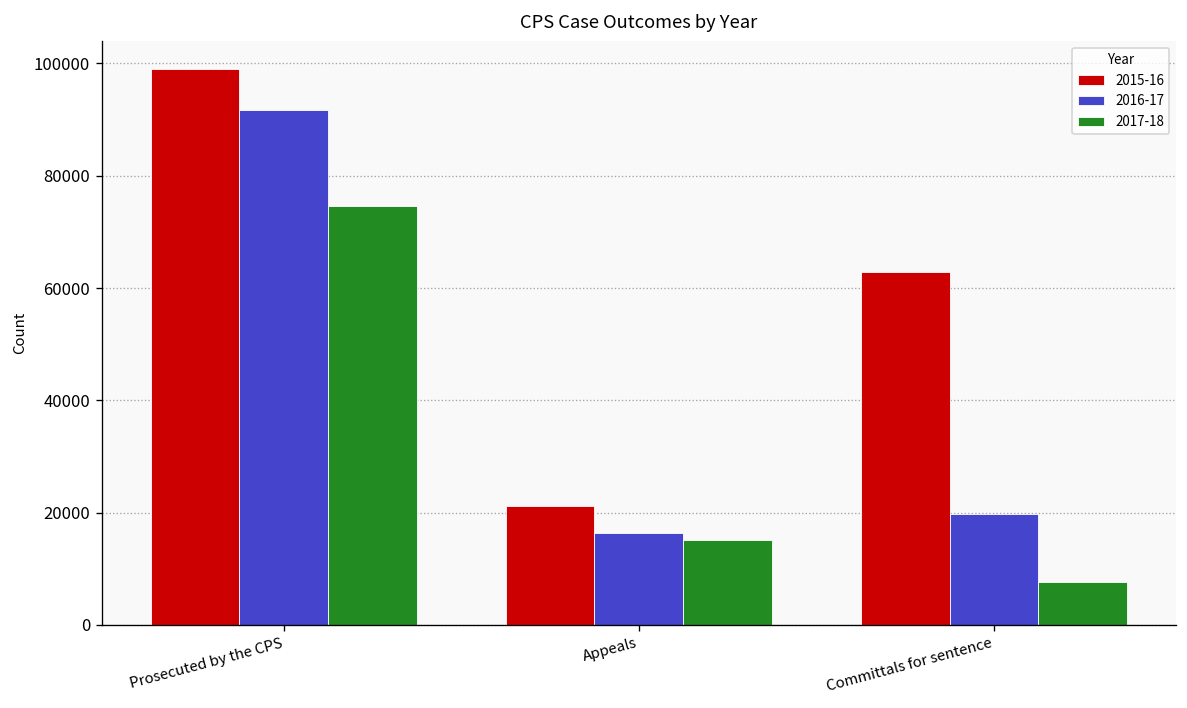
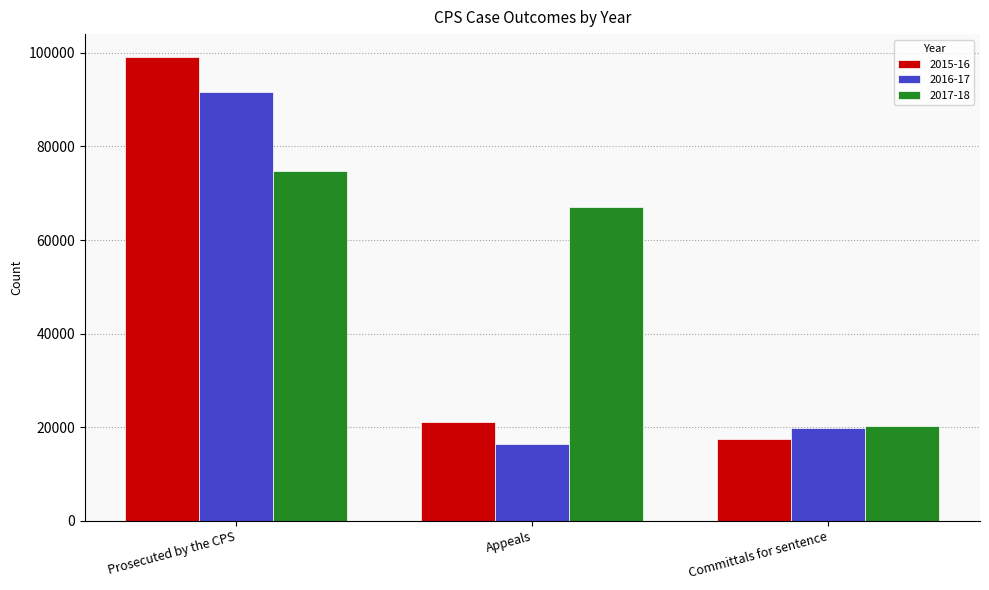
2017-18, Appeals: 15000 -> 67000
2015-16, Committals for sentence: 63000 -> 18000
2017-18, Committals for sentence: 8000 -> 20000
